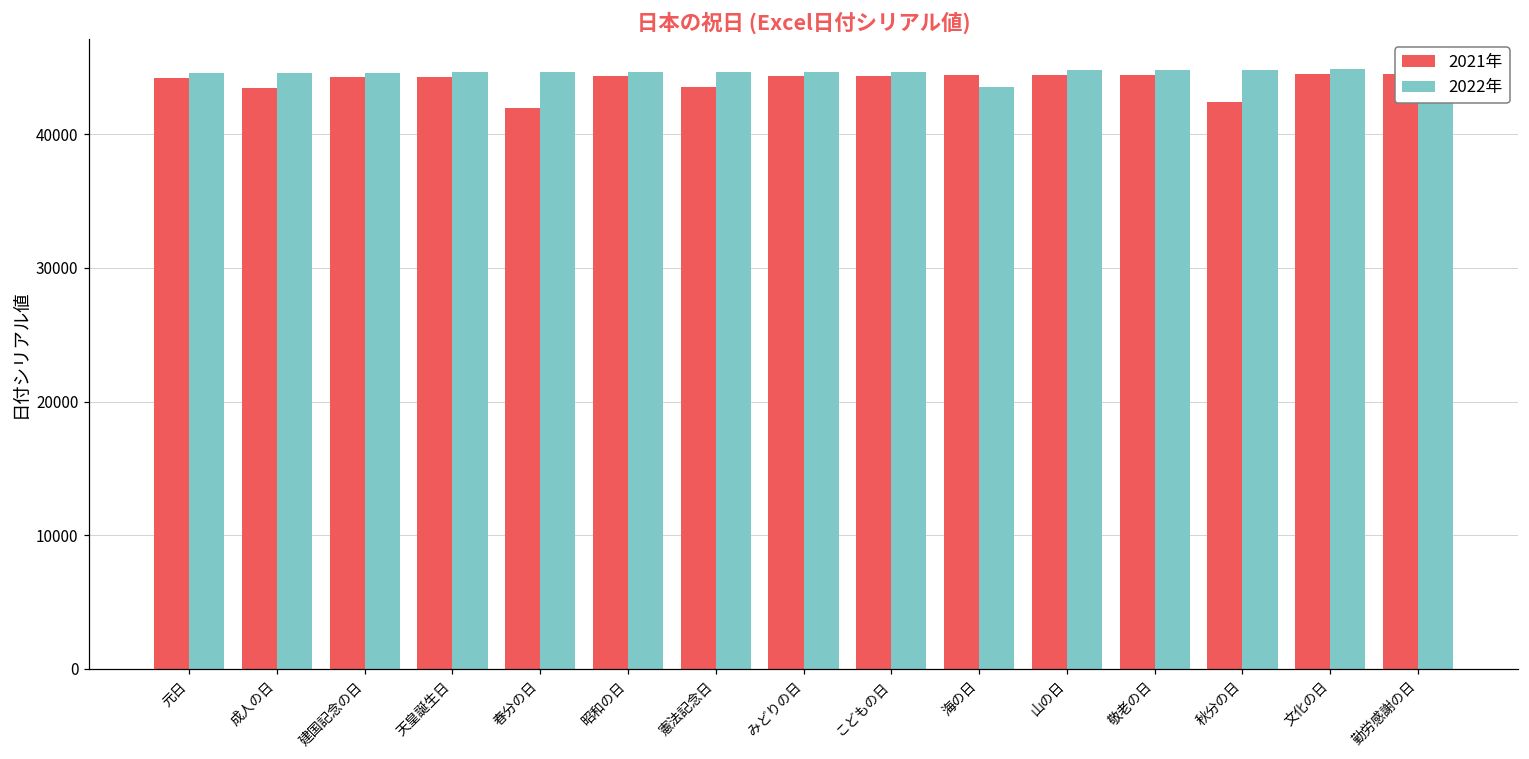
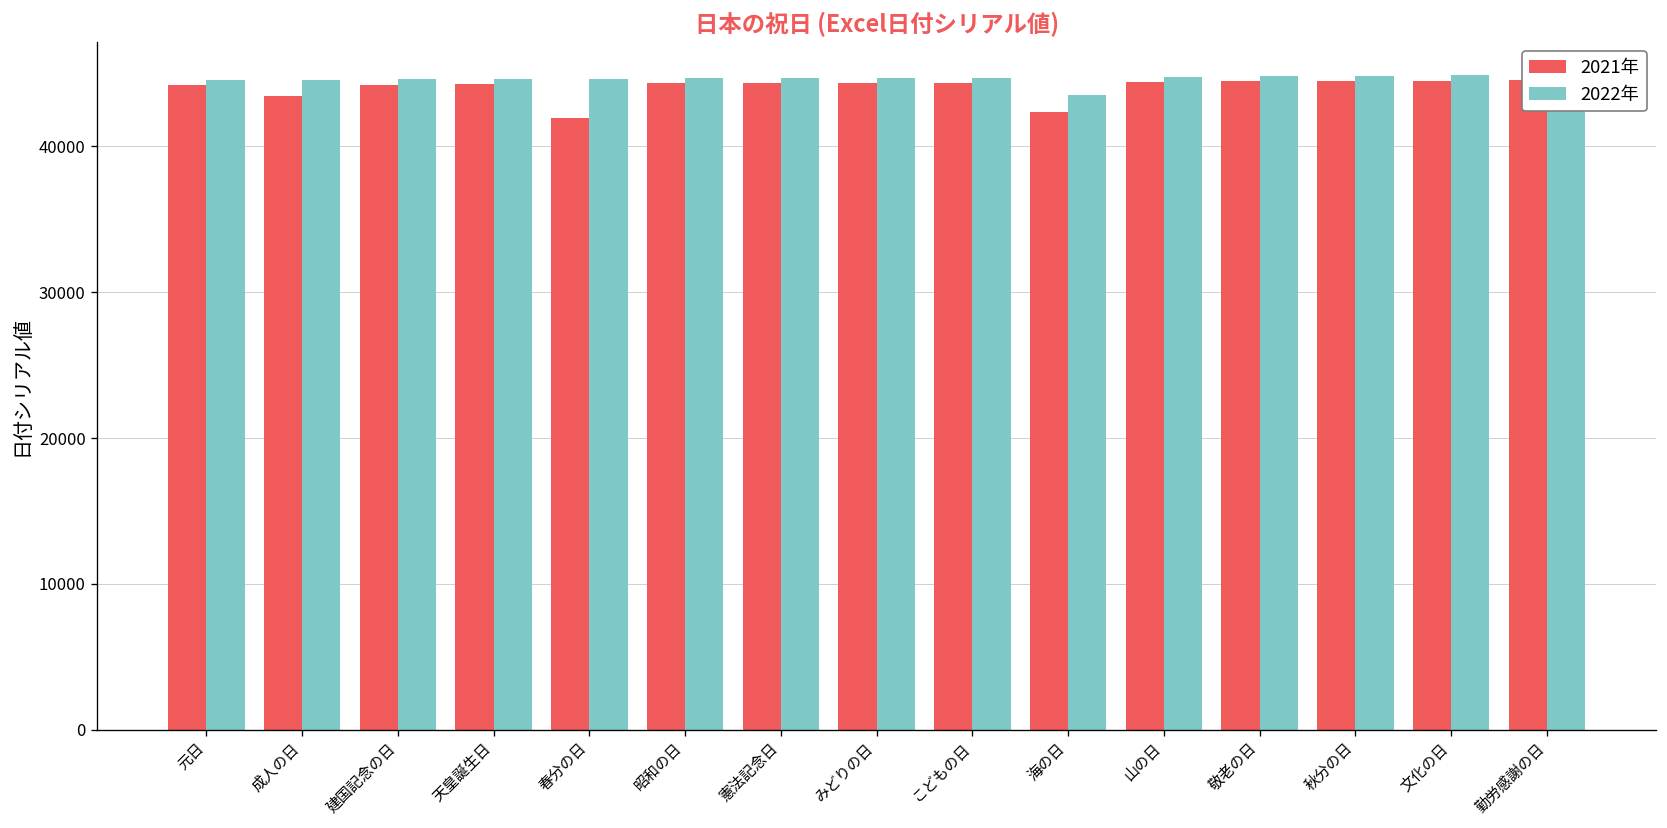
2021年, 憲法記念日: 43500 -> 44300
2021年, 海の日: 44400 -> 42400
2021年, 秋分の日: 42400 -> 44500
